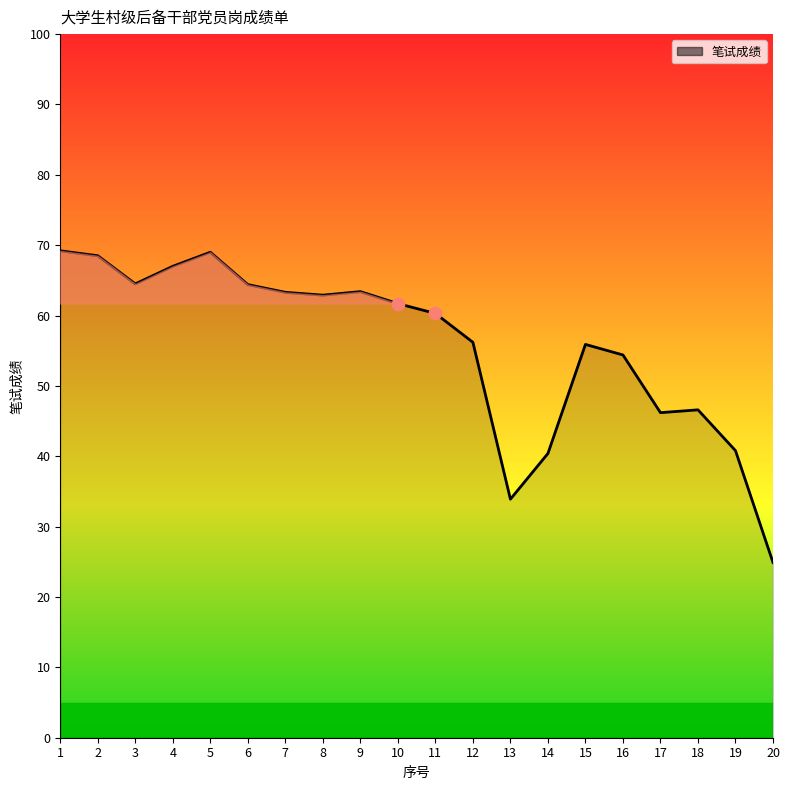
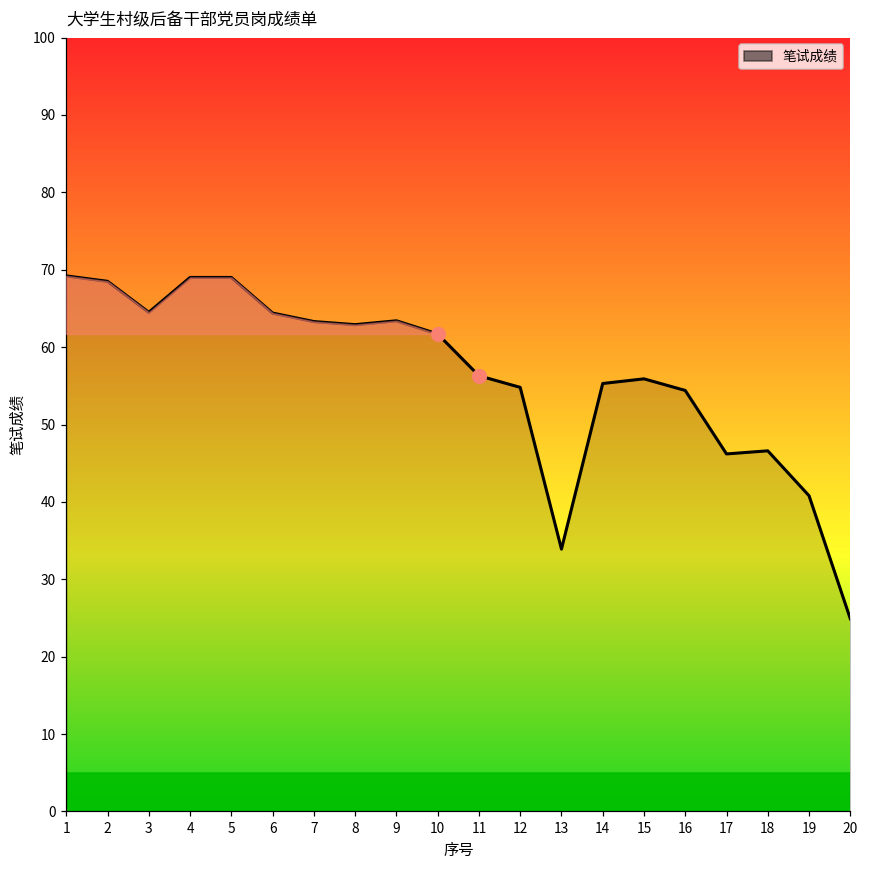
笔试成绩, 4: 67 -> 69
笔试成绩, 11: 60 -> 56
笔试成绩, 12: 56 -> 55
笔试成绩, 14: 40 -> 55
